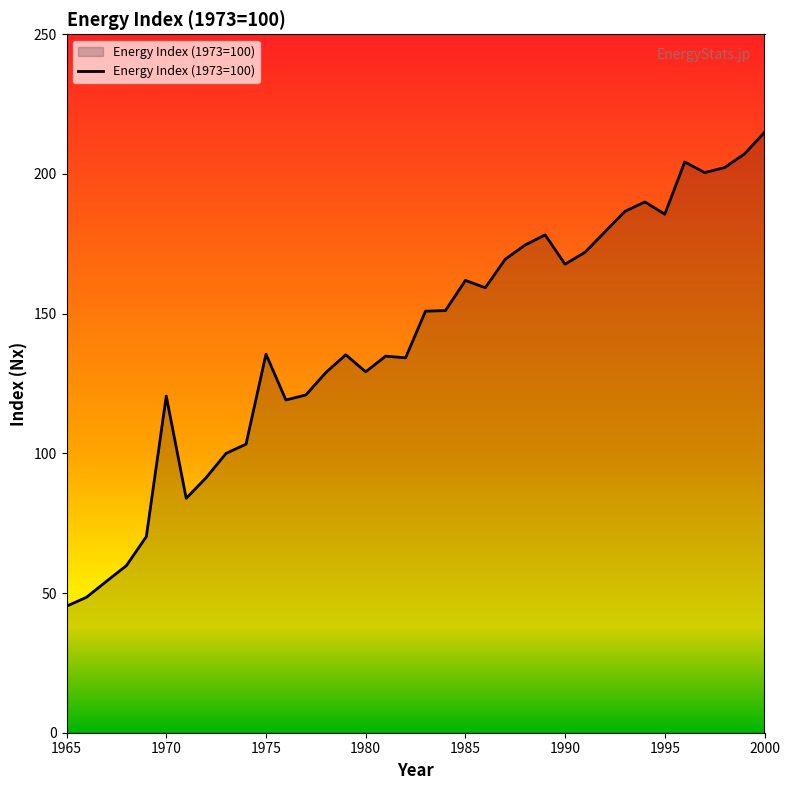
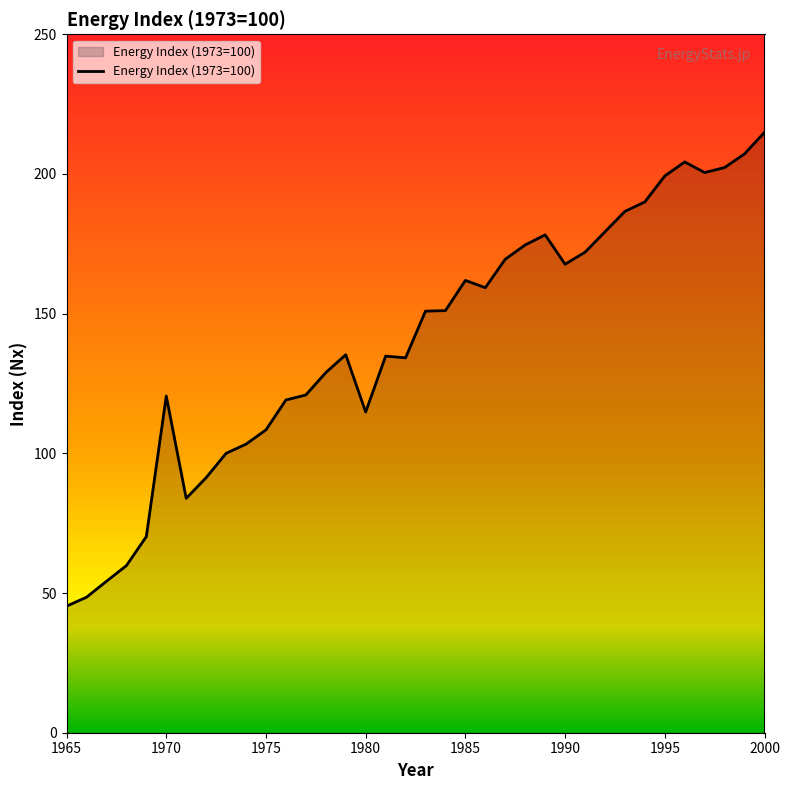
1975: 136 -> 108
1980: 129 -> 115
1995: 186 -> 199
